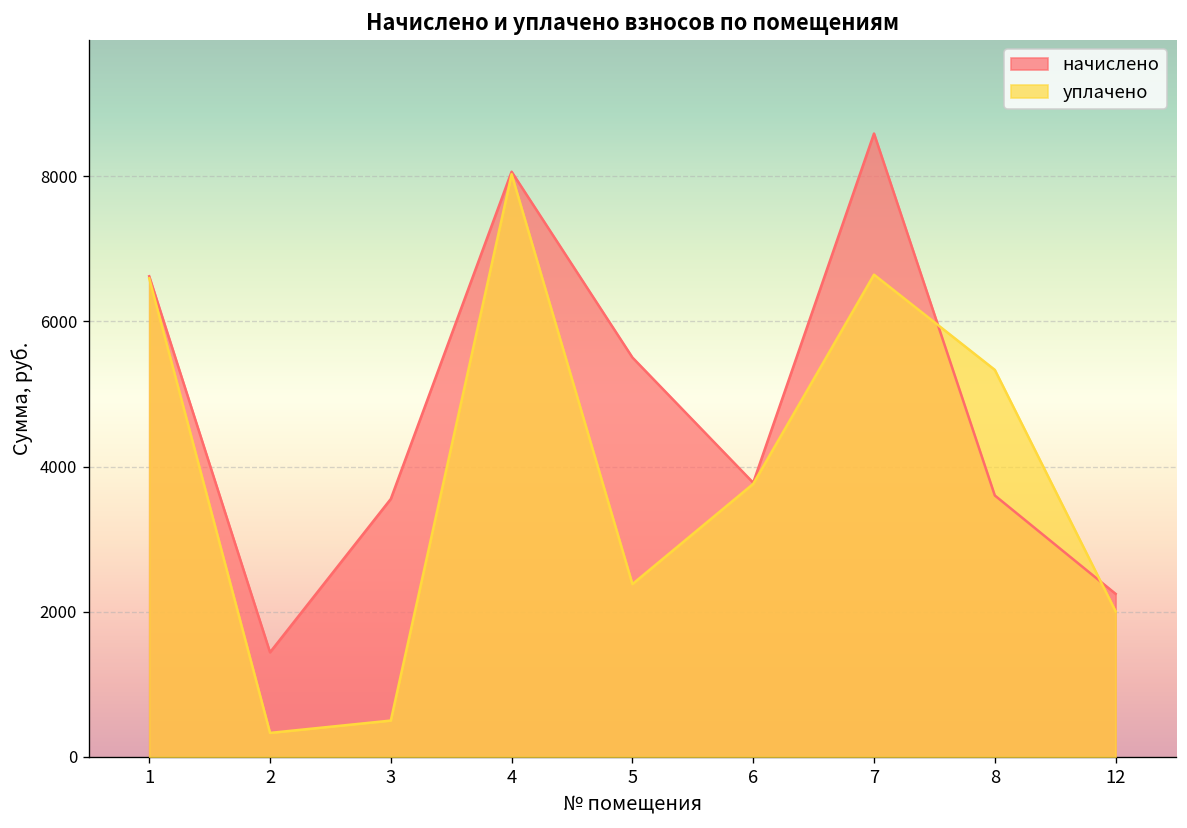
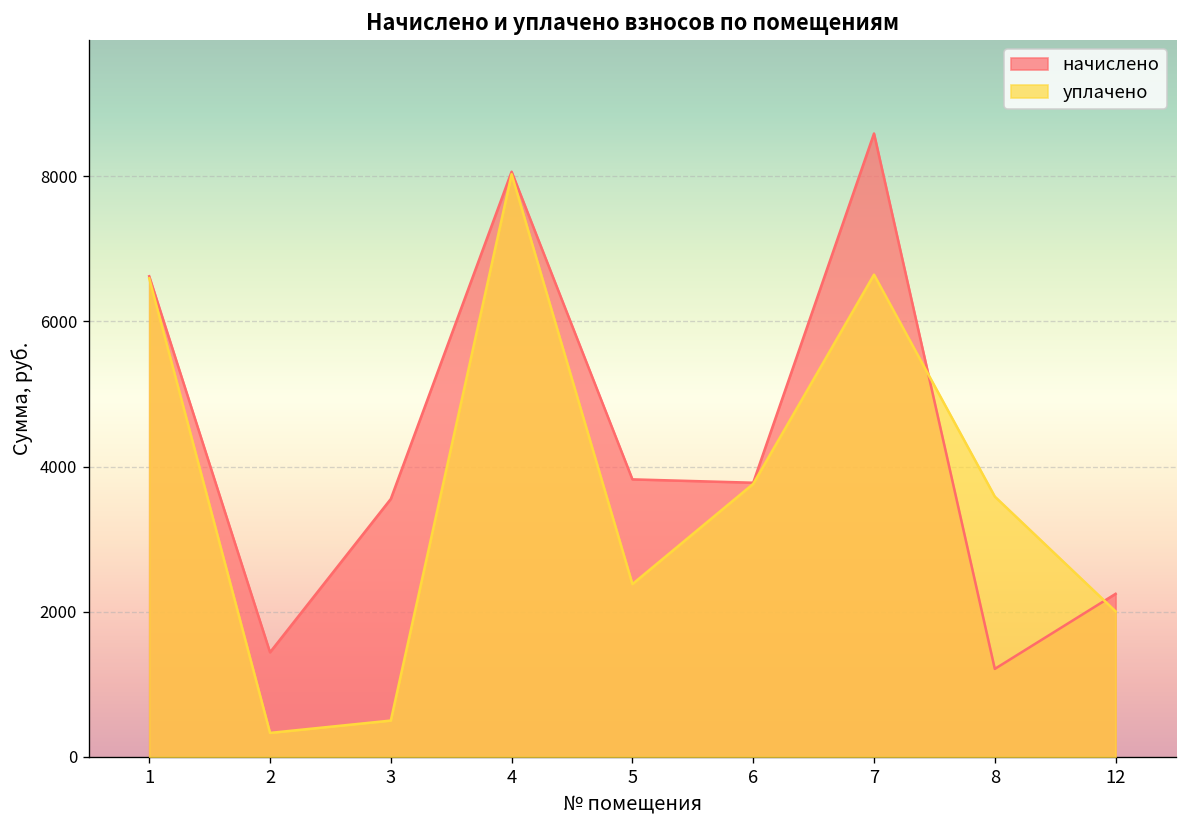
начислено, 5: 5500 -> 3800
начислено, 8: 3600 -> 1200
уплачено, 8: 5300 -> 3600
